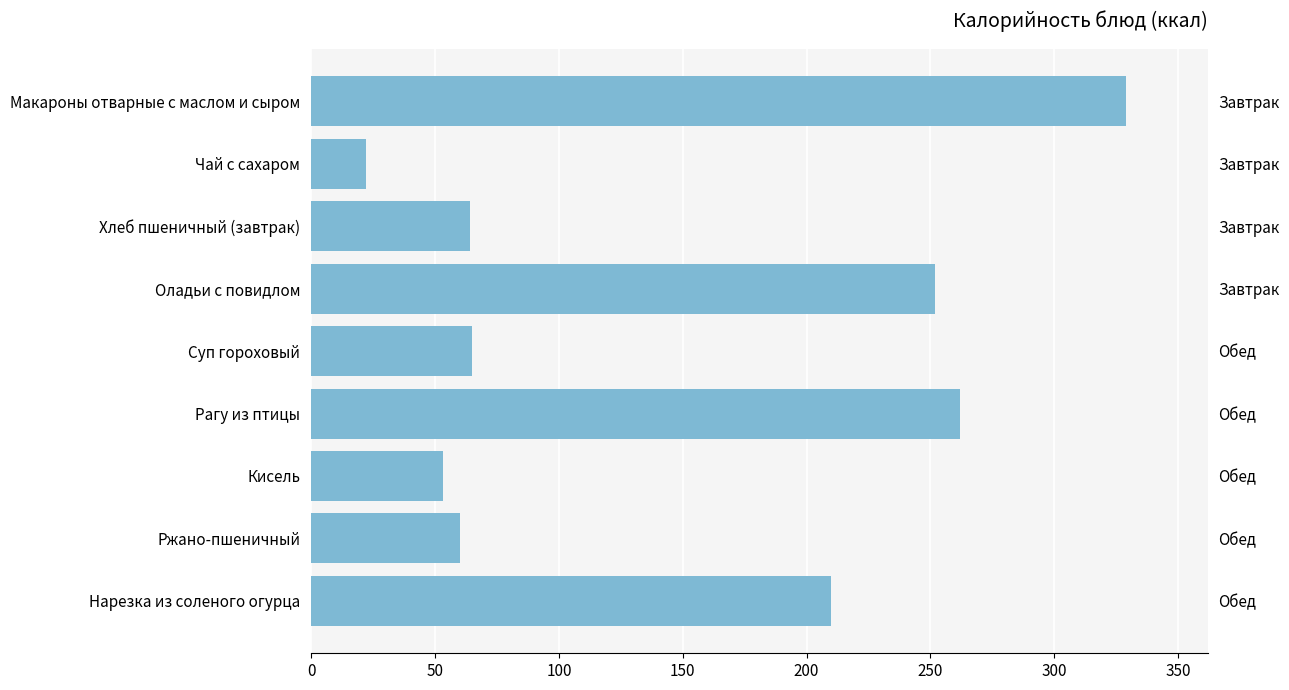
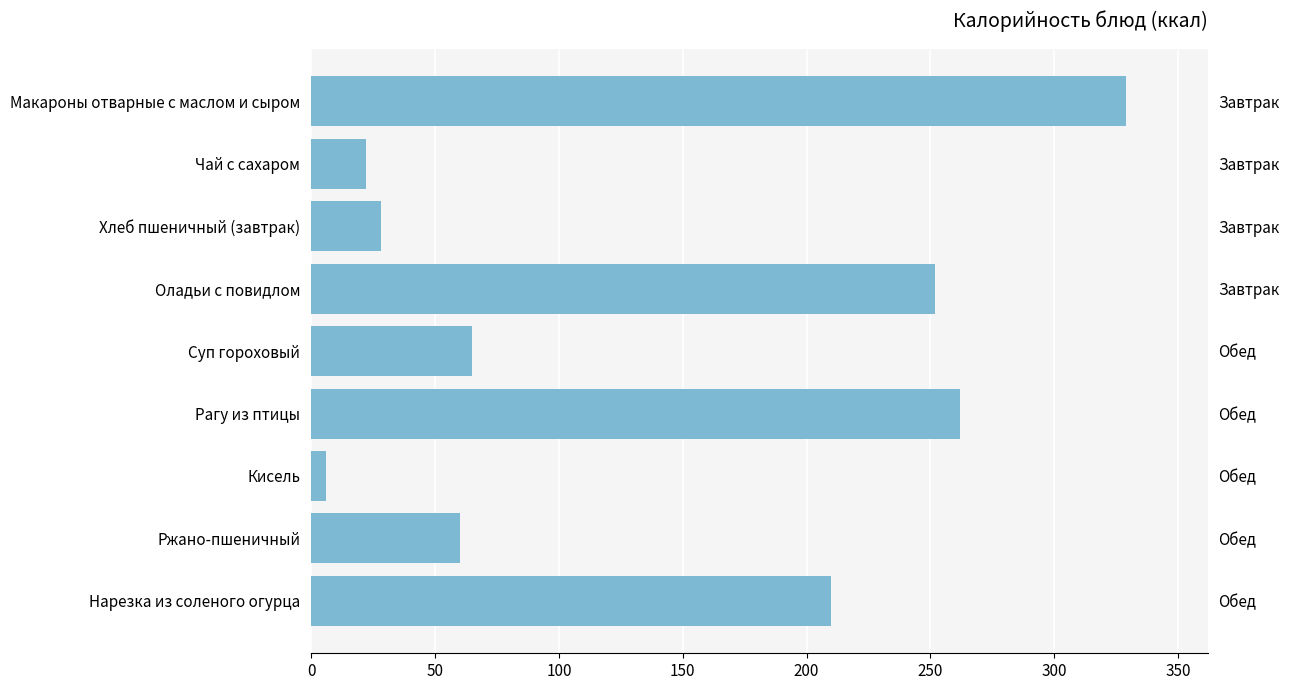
Хлеб пшеничный (завтрак): 64 -> 28
Кисель: 53 -> 6
